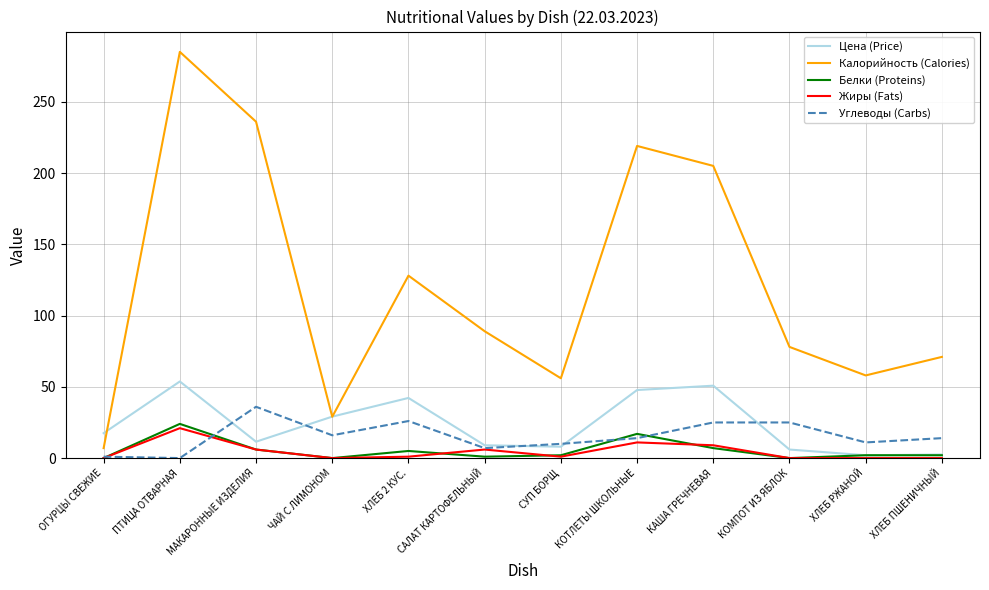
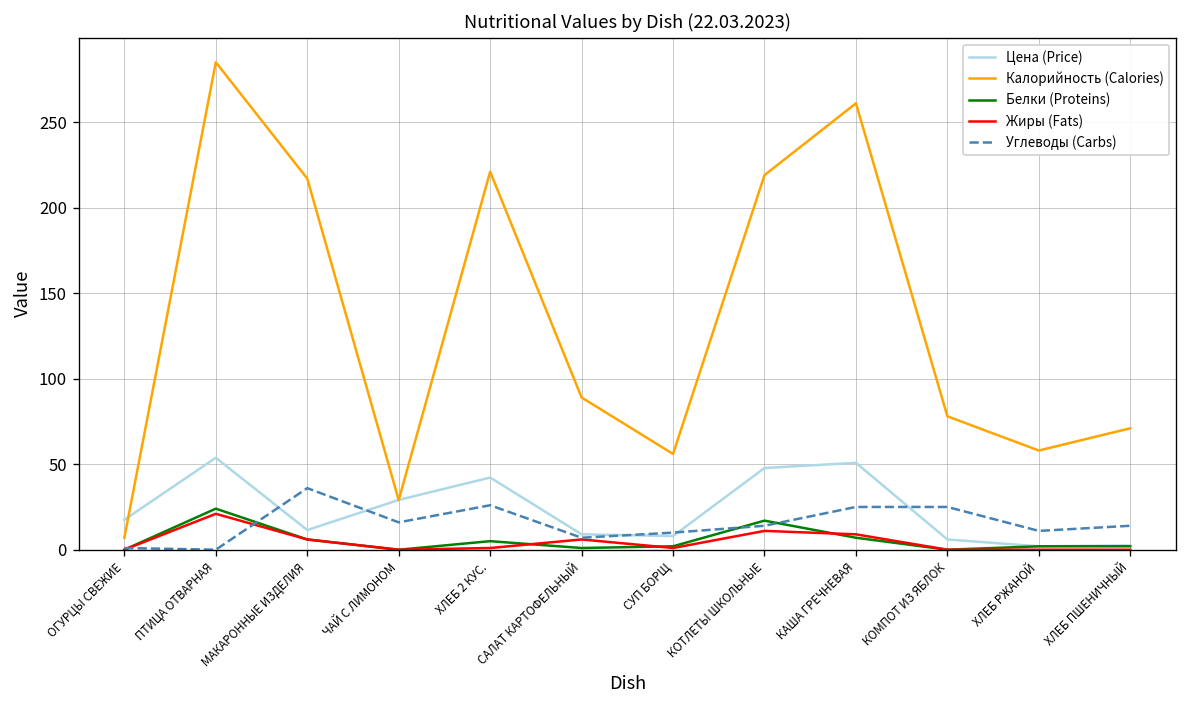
Калорийность (Calories), МАКАРОННЫЕ ИЗДЕЛИЯ: 236 -> 217
Калорийность (Calories), ХЛЕБ 2 КУС.: 128 -> 221
Калорийность (Calories), КАША ГРЕЧНЕВАЯ: 205 -> 261
